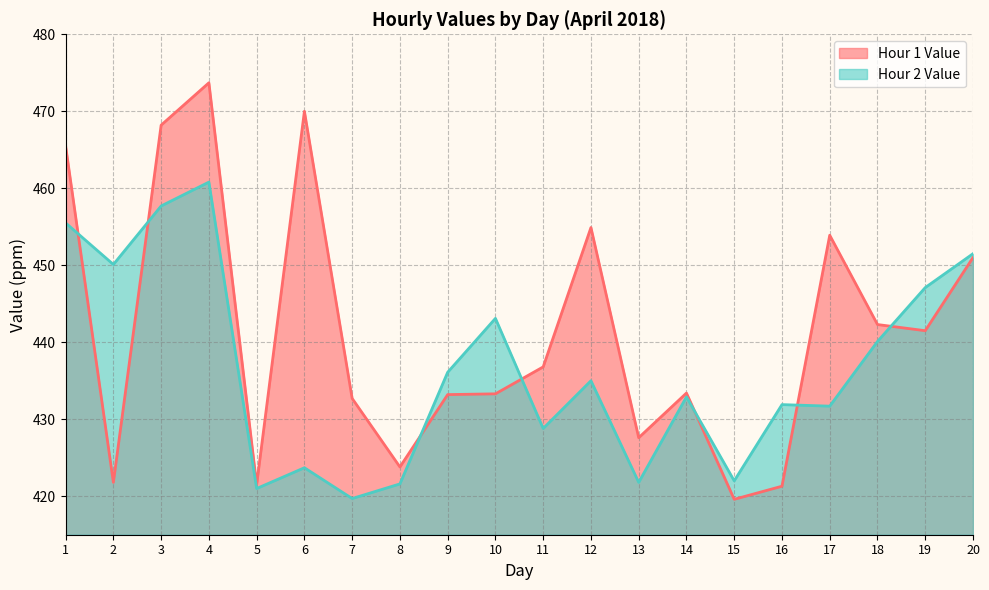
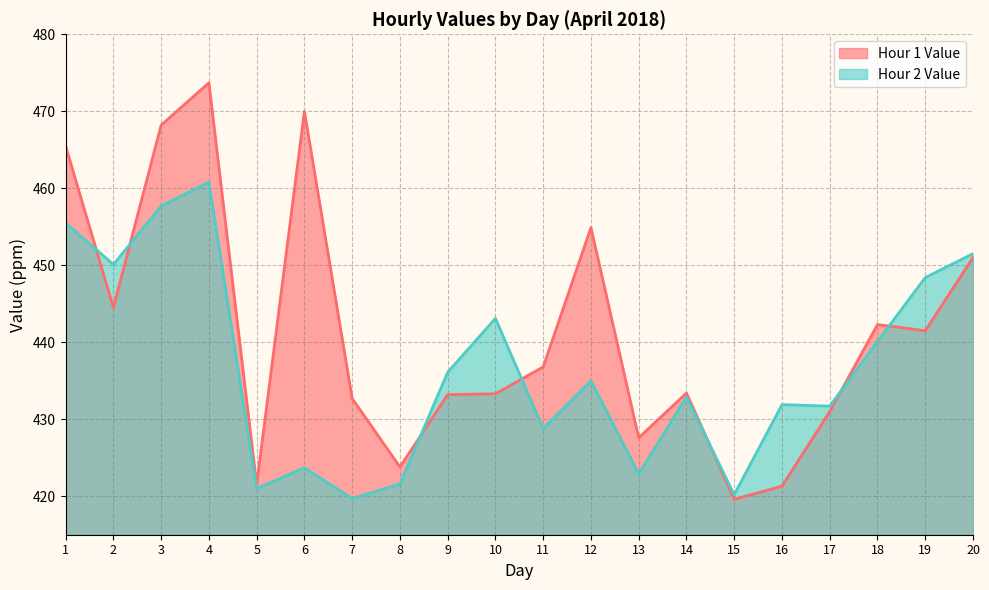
Hour 1 Value, 2: 422 -> 445
Hour 2 Value, 13: 422 -> 423
Hour 2 Value, 15: 422 -> 420
Hour 1 Value, 17: 454 -> 431
Hour 2 Value, 19: 447 -> 448
